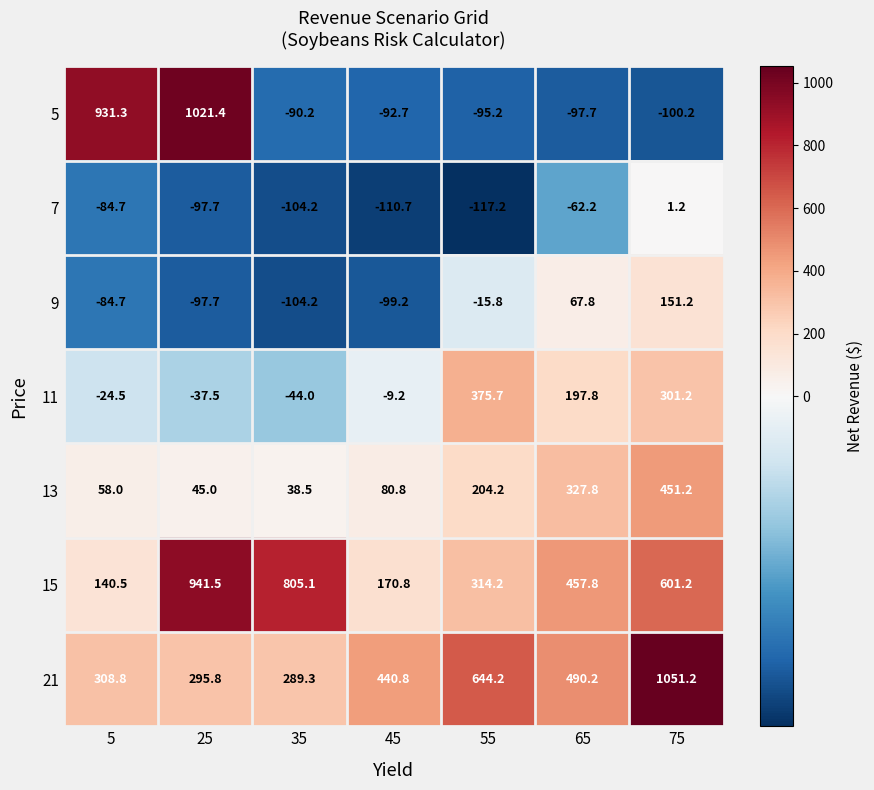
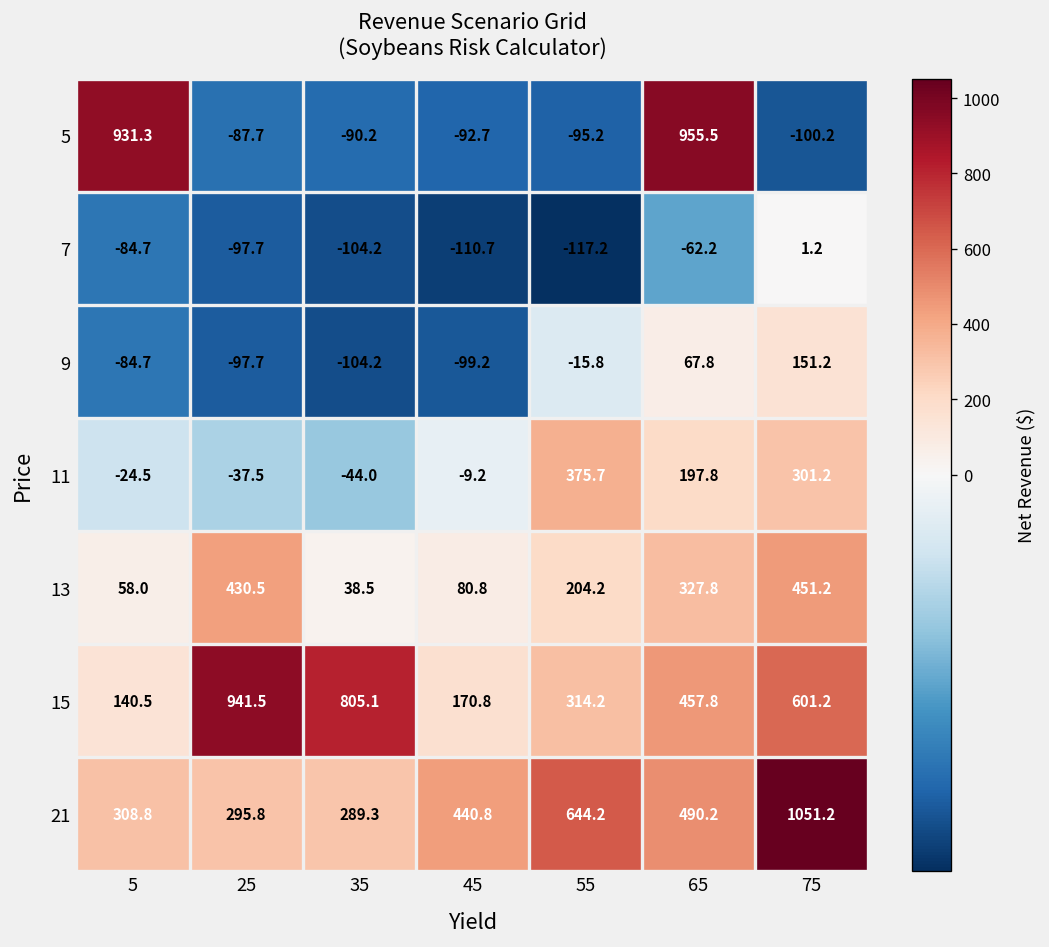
5, 25: 1021.4 -> -87.7
5, 65: -97.7 -> 955.5
13, 25: 45.0 -> 430.5
